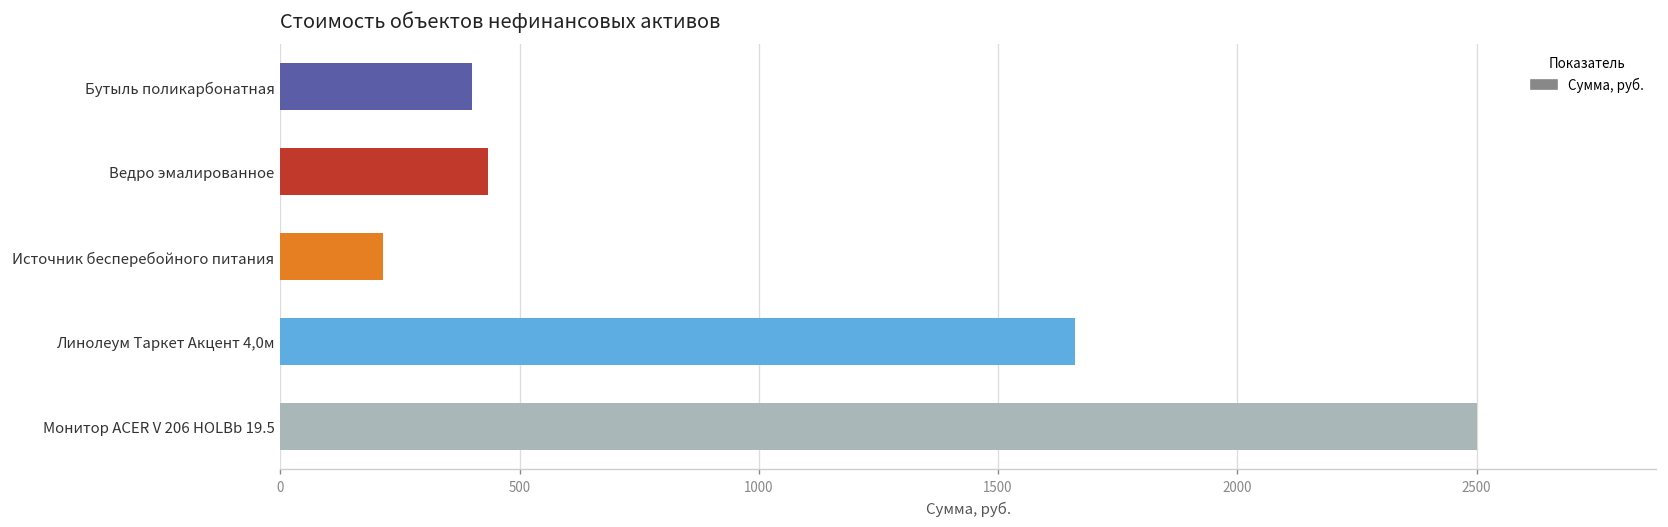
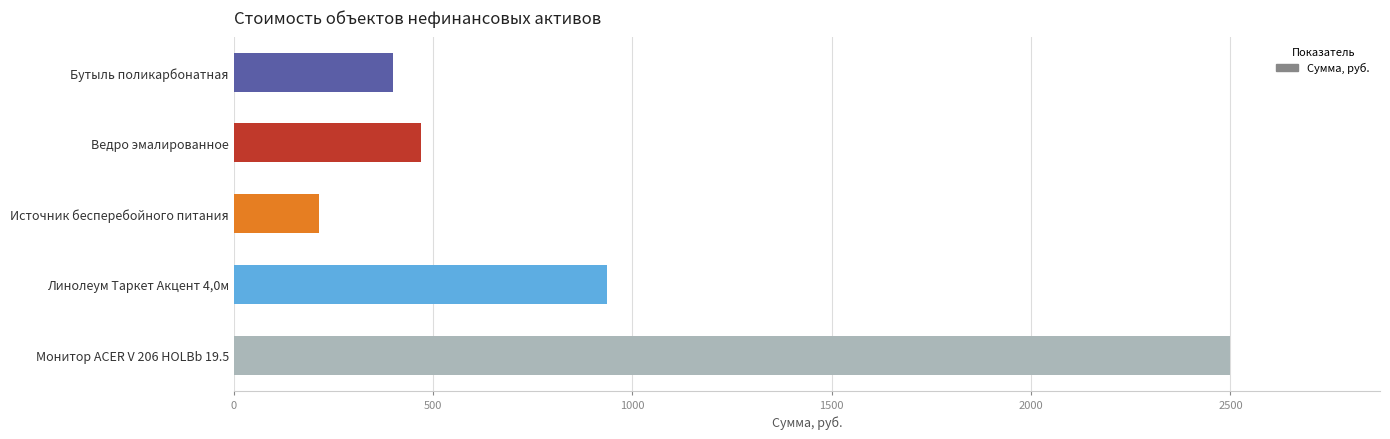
Ведро эмалированное: 440 -> 470
Линолеум Таркет Акцент 4,0м: 1660 -> 940
